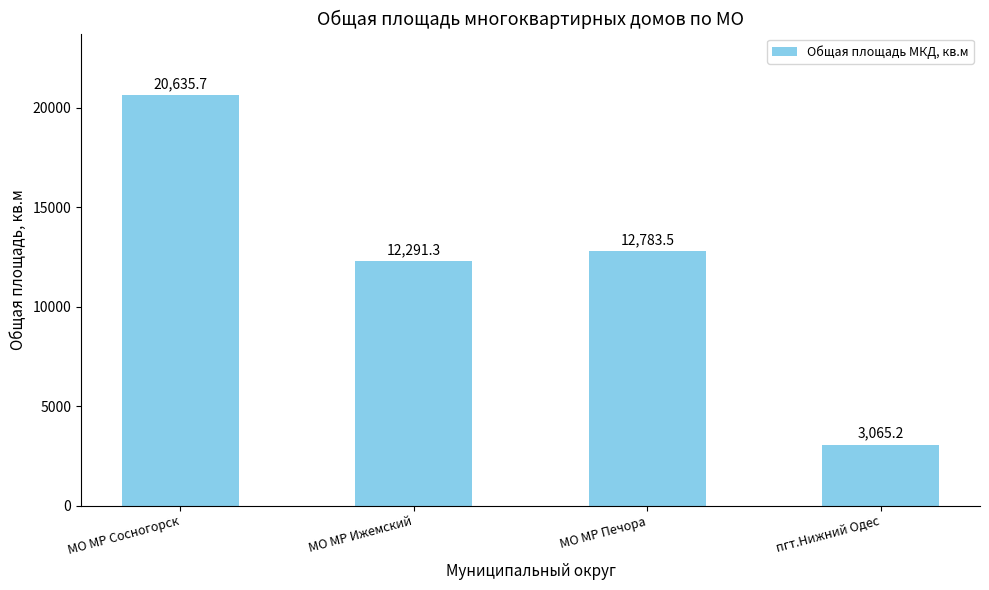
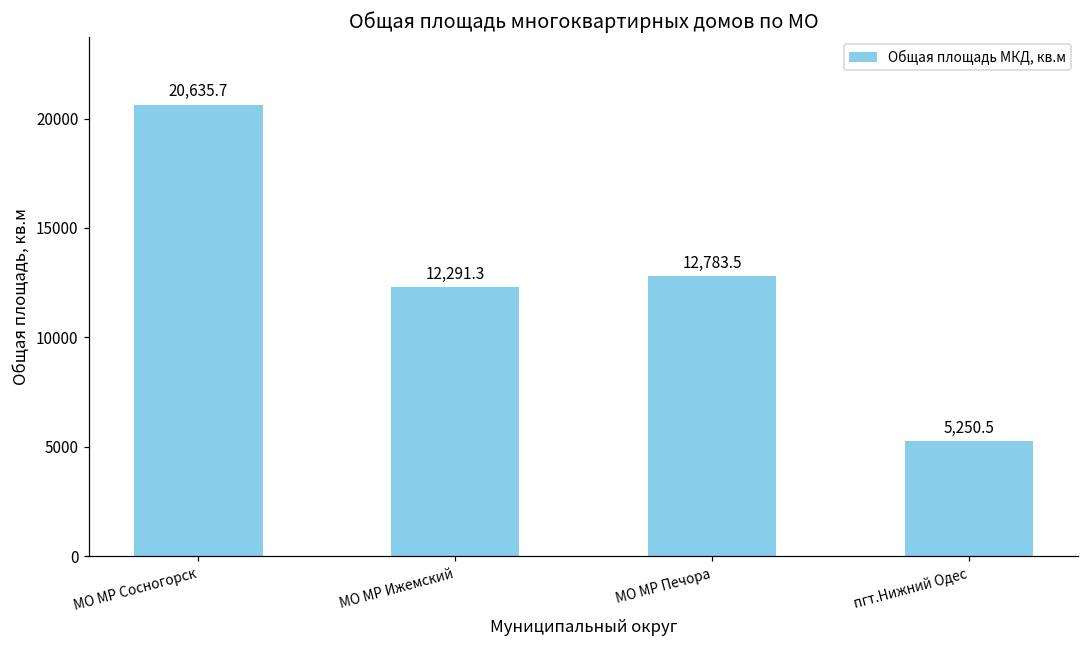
пгт.Нижний Одес: 3,065.2 -> 5,250.5
